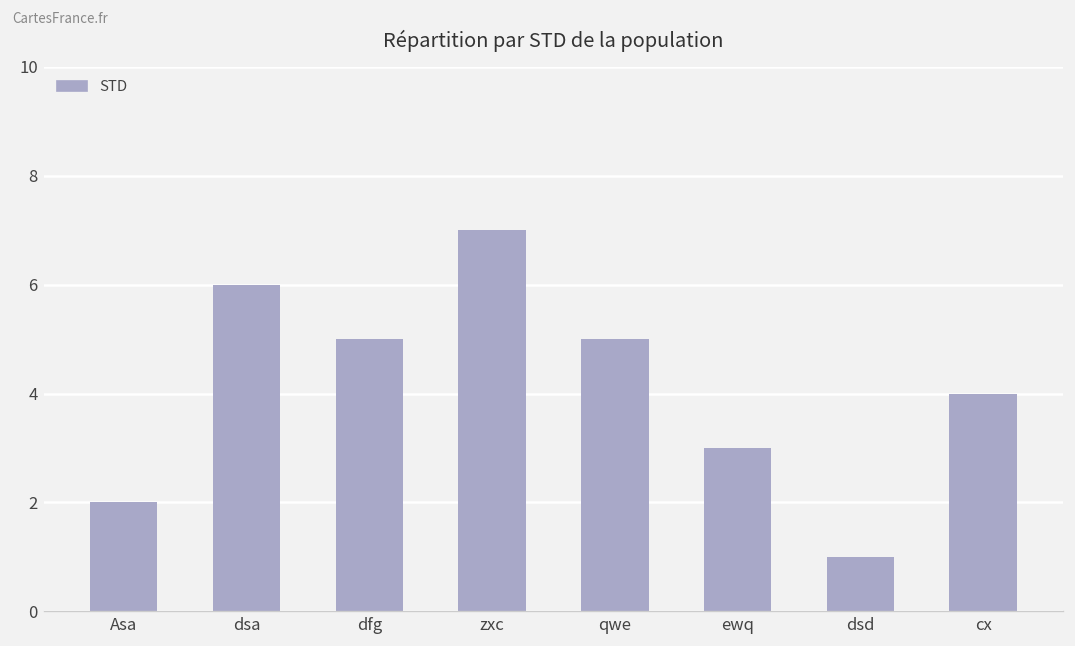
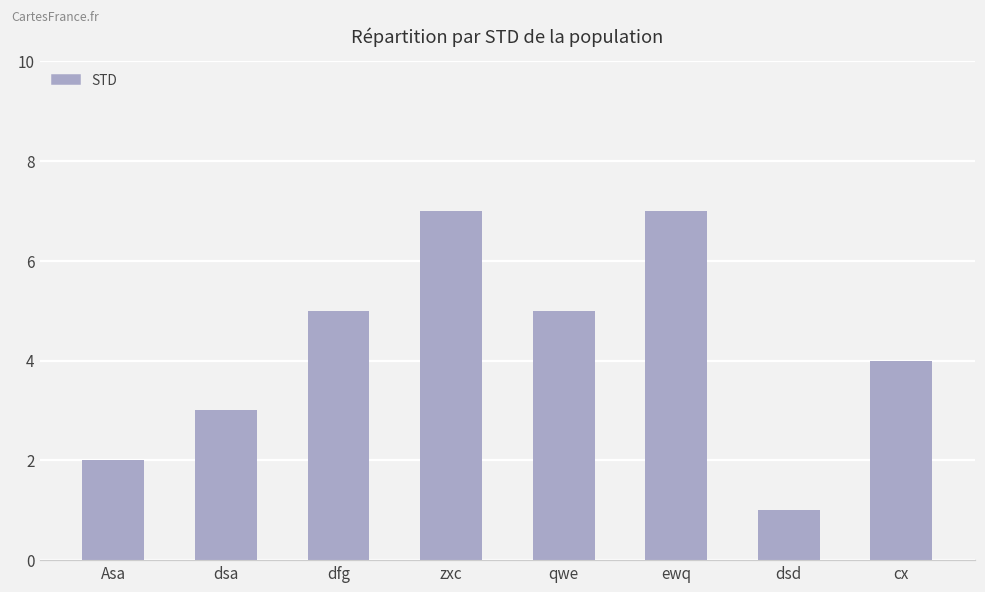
dsa: 6 -> 3
ewq: 3 -> 7
